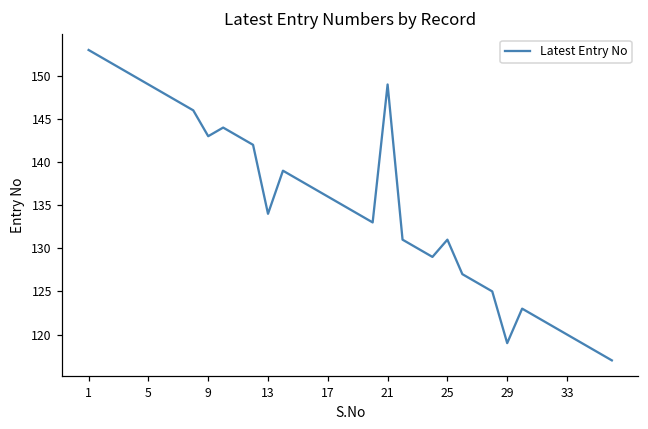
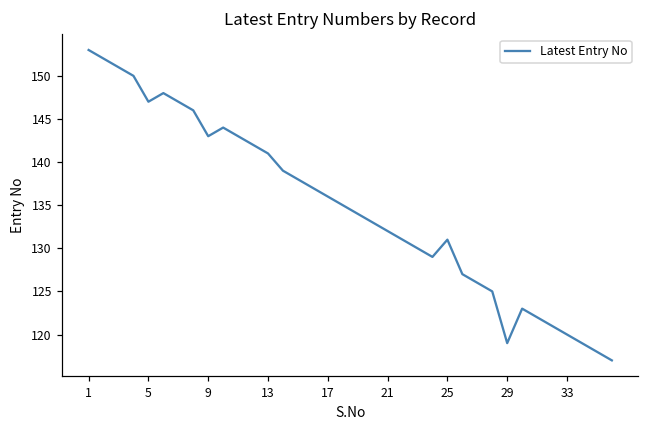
5: 149 -> 147
13: 134 -> 141
21: 149 -> 132
